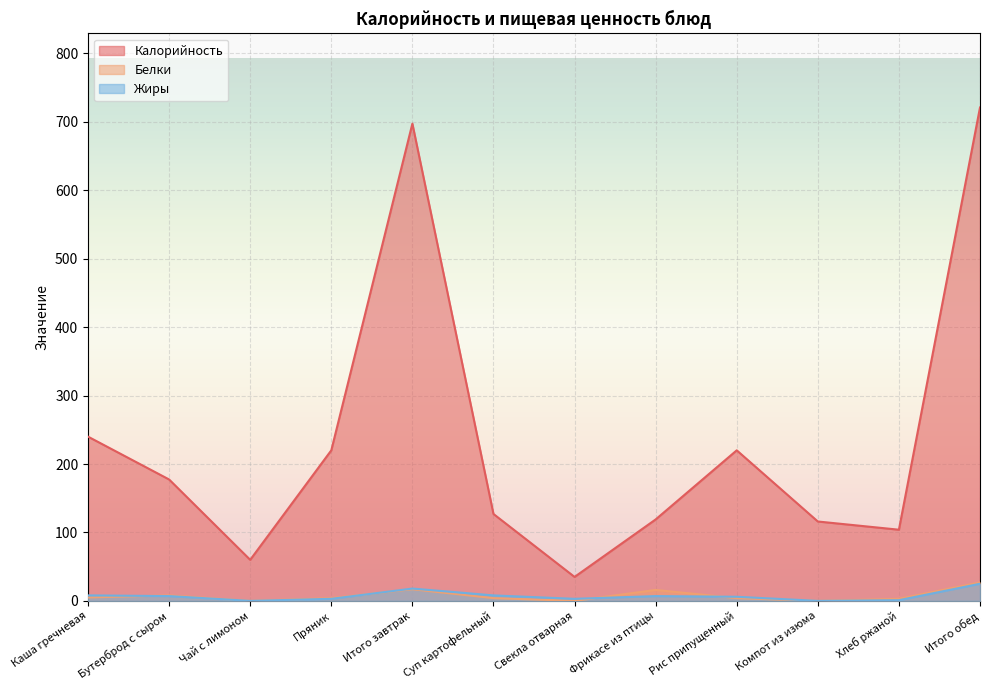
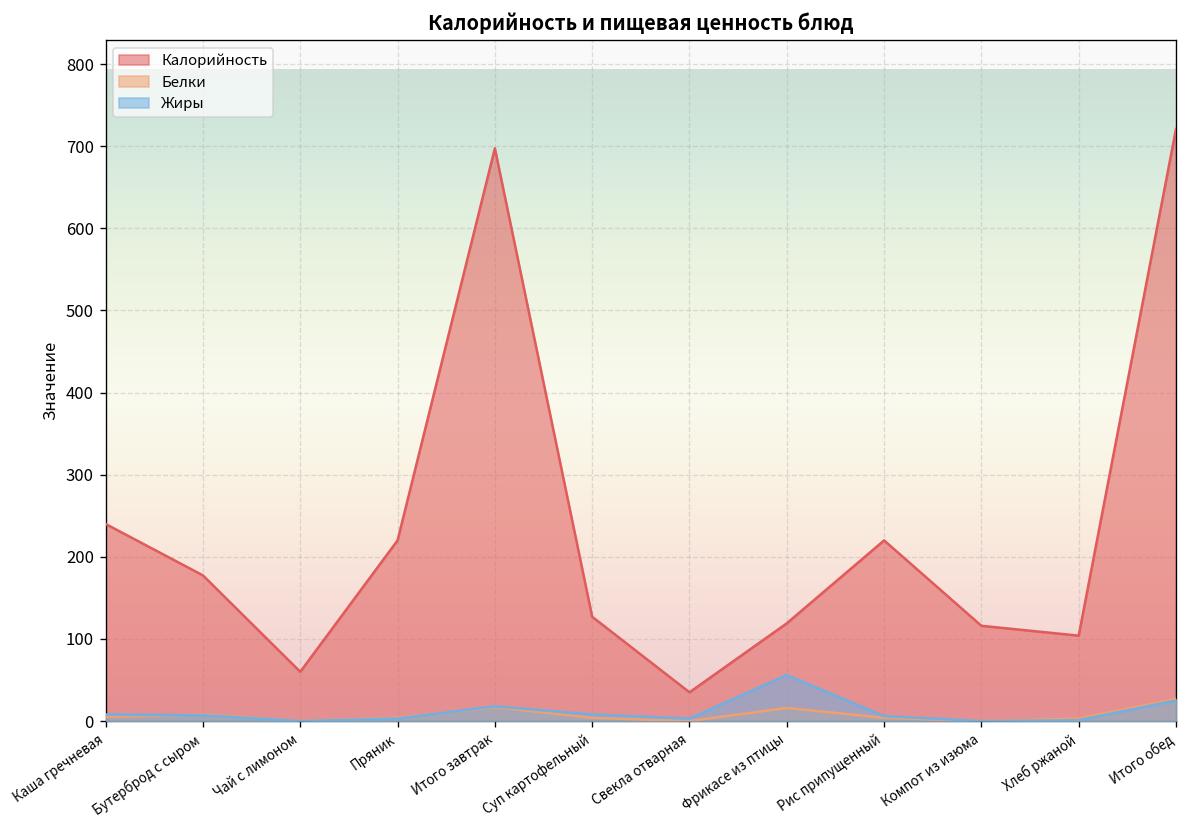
Жиры, Фрикасе из птицы: 10 -> 60
